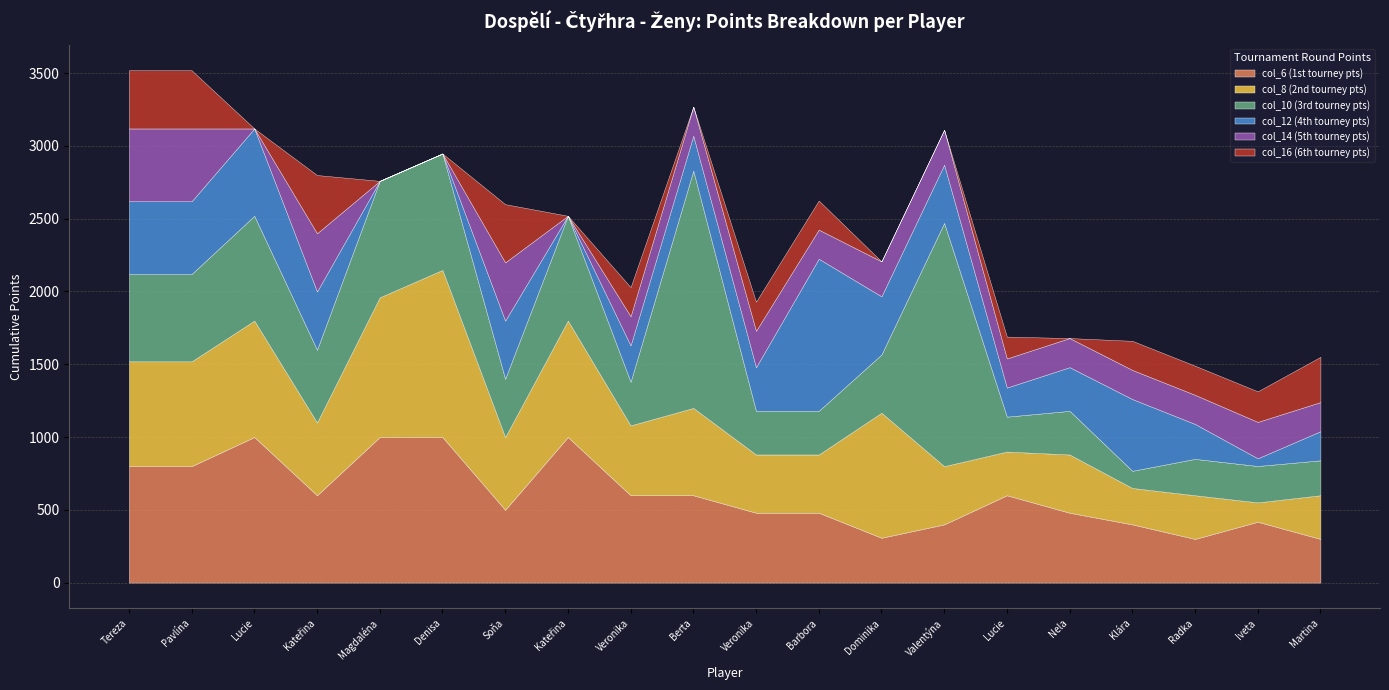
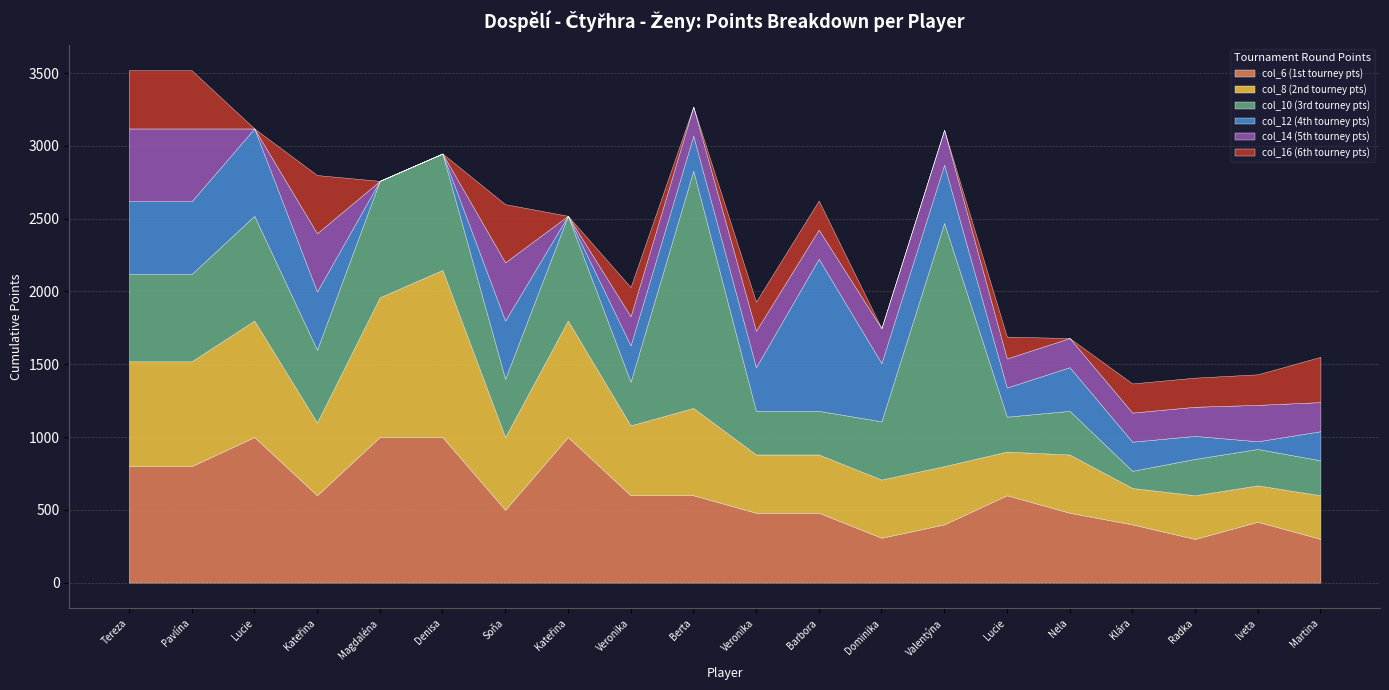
col_8 (2nd tourney pts), Dominika: 860 -> 400
col_12 (4th tourney pts), Klára: 490 -> 200
col_12 (4th tourney pts), Radka: 240 -> 160
col_8 (2nd tourney pts), Iveta: 130 -> 250
